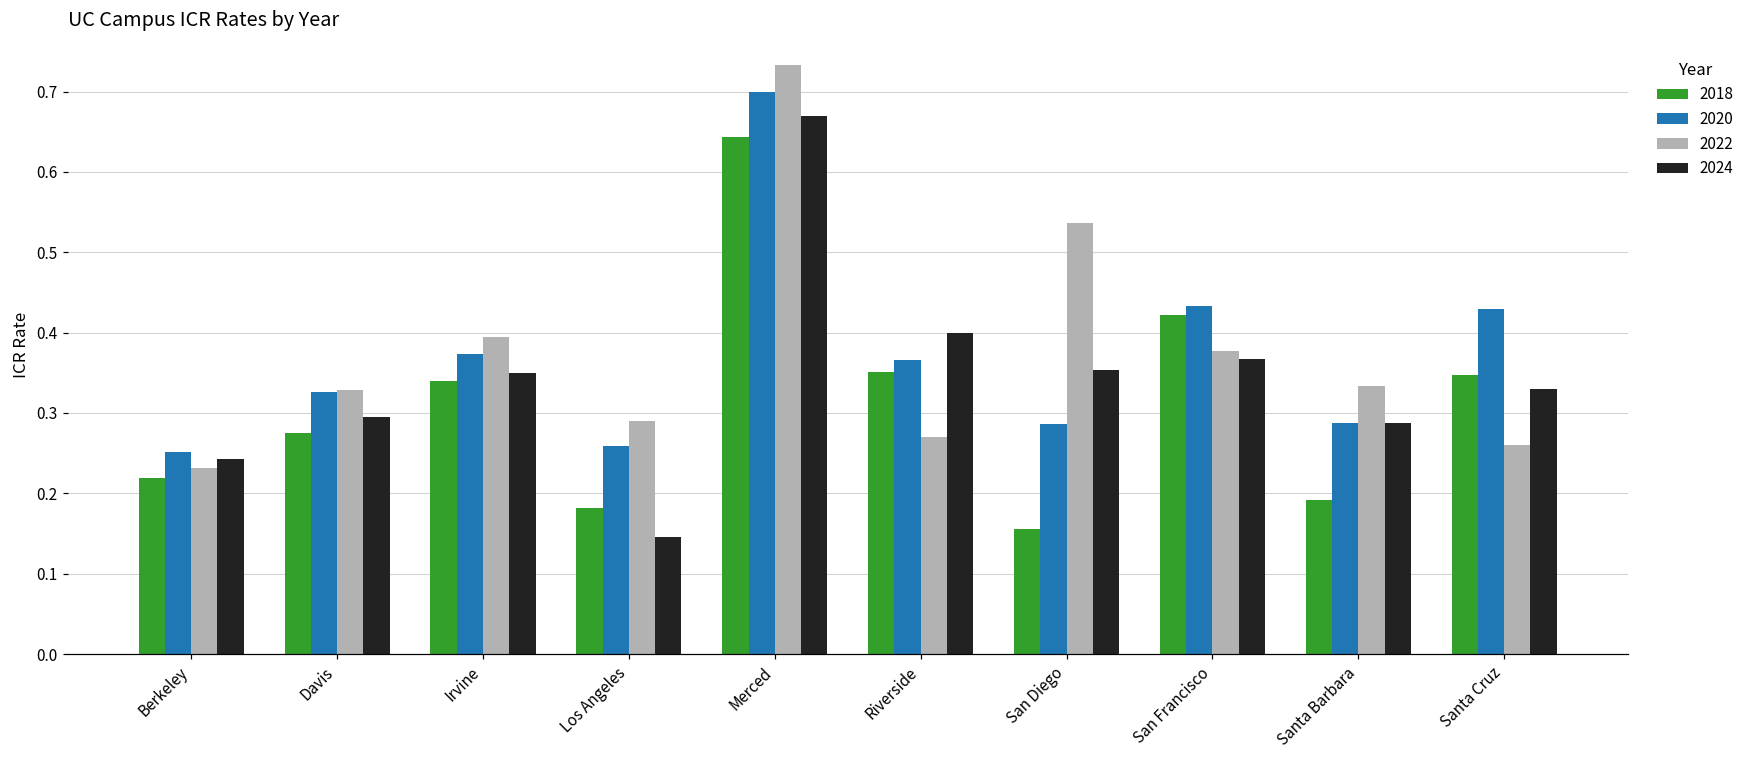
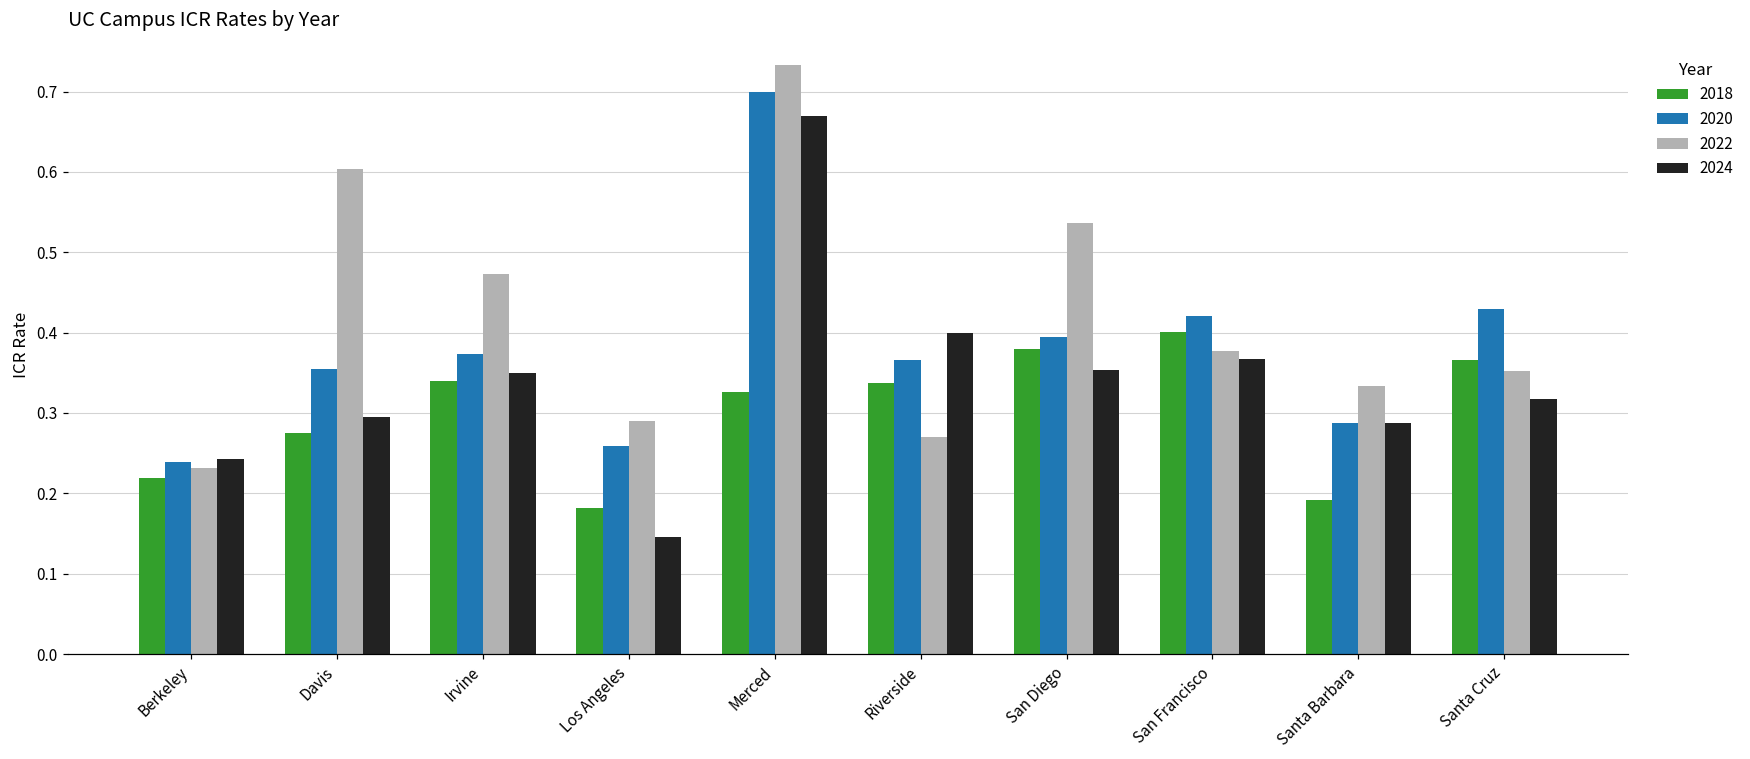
2020, Berkeley: 0.25 -> 0.24
2020, Davis: 0.33 -> 0.36
2022, Davis: 0.33 -> 0.60
2022, Irvine: 0.39 -> 0.47
2018, Merced: 0.64 -> 0.33
2018, Riverside: 0.35 -> 0.34
2018, San Diego: 0.16 -> 0.38
2020, San Diego: 0.29 -> 0.40
2018, San Francisco: 0.42 -> 0.40
2020, San Francisco: 0.43 -> 0.42
2018, Santa Cruz: 0.35 -> 0.37
2022, Santa Cruz: 0.26 -> 0.35
2024, Santa Cruz: 0.33 -> 0.32
